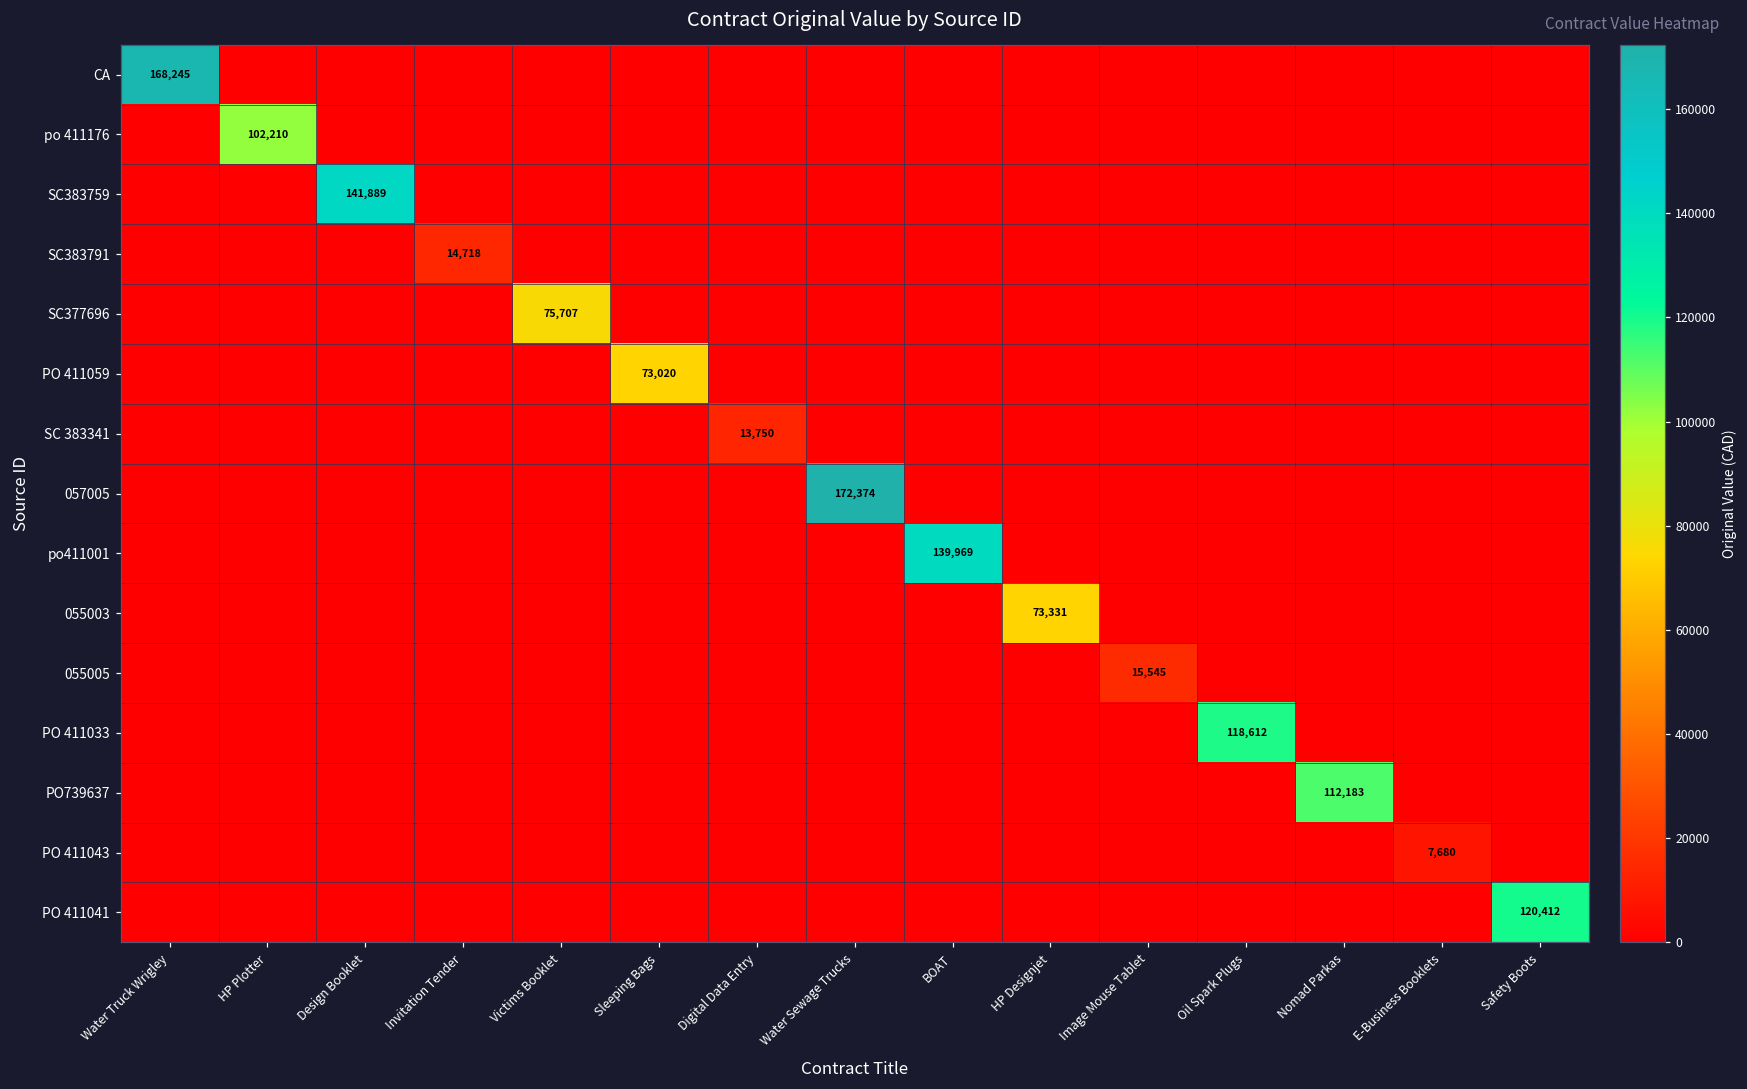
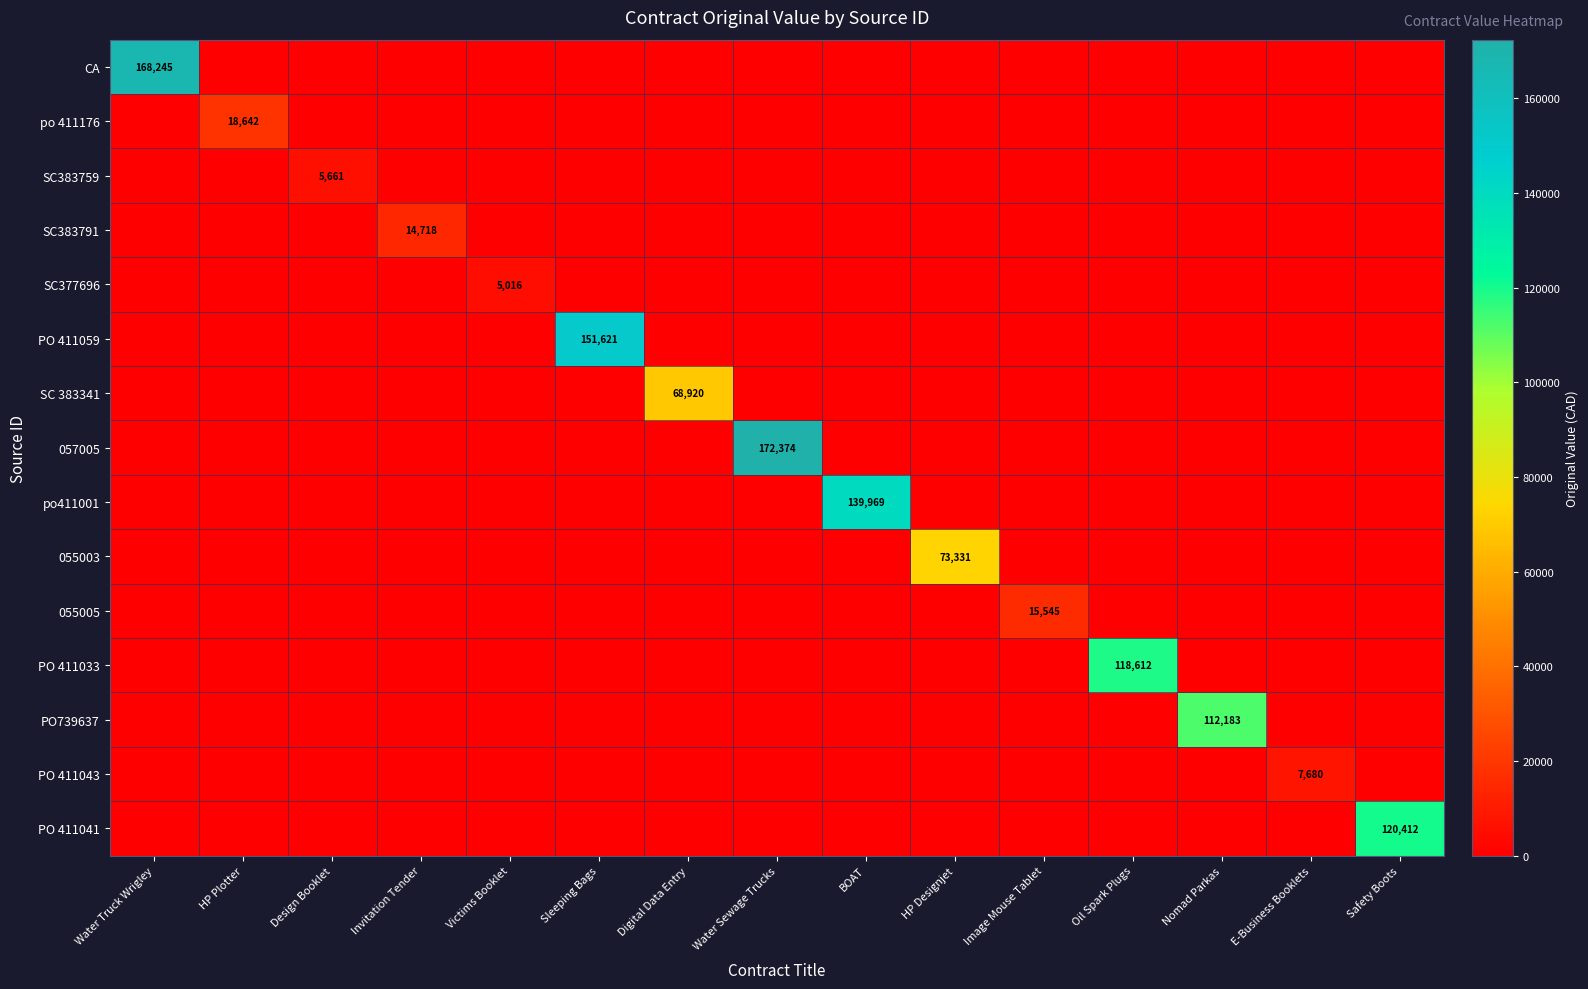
po 411176, HP Plotter: 102,210 -> 18,642
SC383759, Design Booklet: 141,889 -> 5,661
SC377696, Victims Booklet: 75,707 -> 5,016
PO 411059, Sleeping Bags: 73,020 -> 151,621
SC 383341, Digital Data Entry: 13,750 -> 68,920
